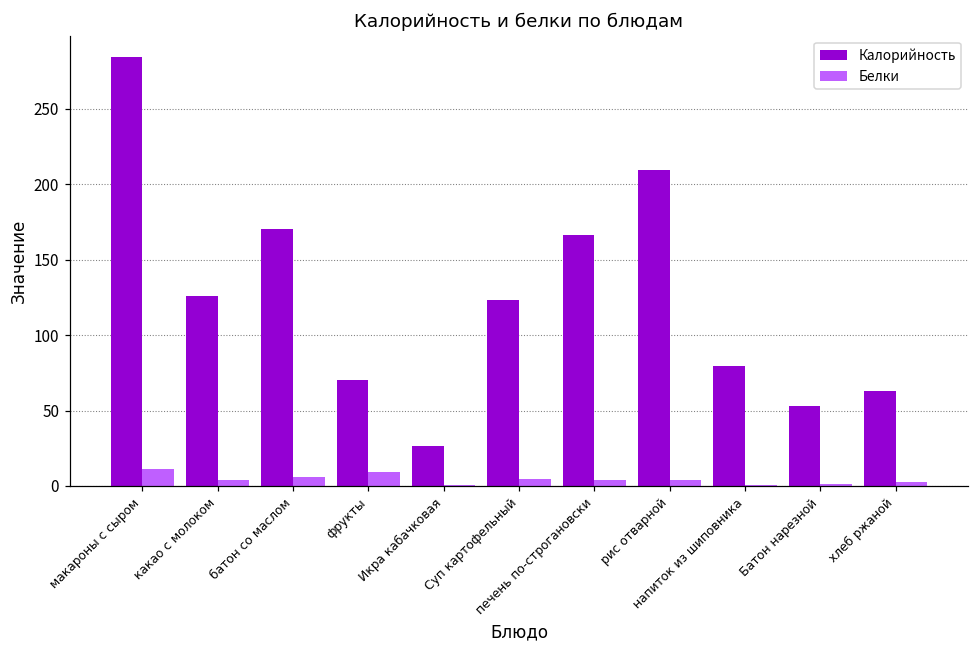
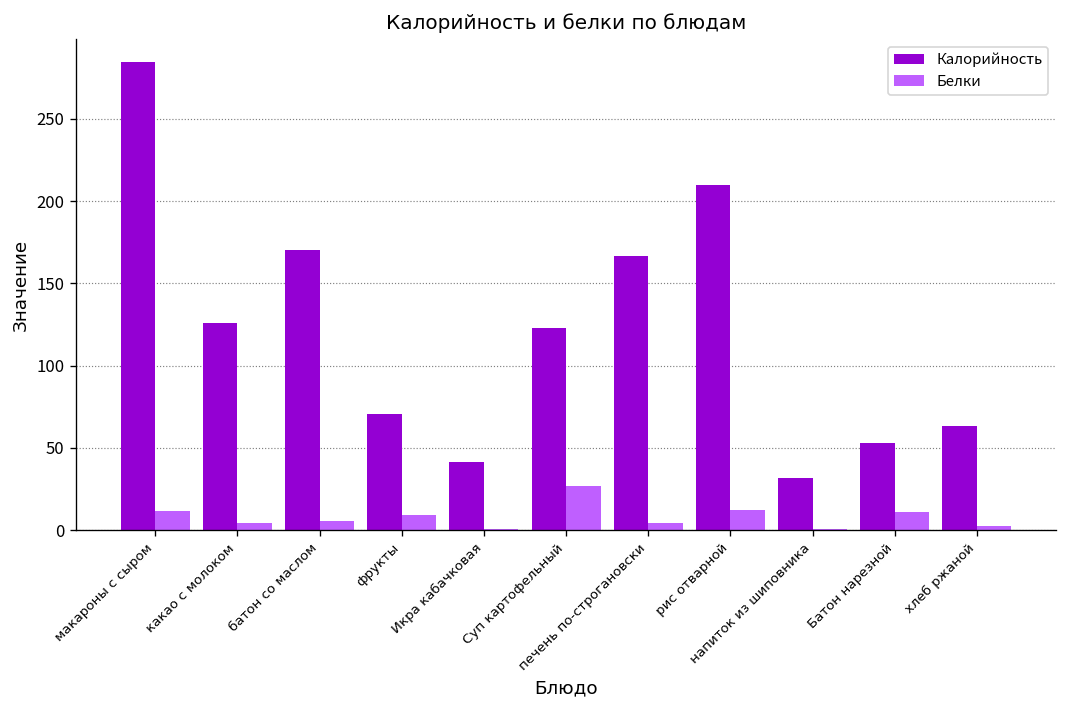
Калорийность, Икра кабачковая: 27 -> 42
Белки, Суп картофельный: 4 -> 27
Белки, рис отварной: 4 -> 12
Калорийность, напиток из шиповника: 79 -> 31
Белки, Батон нарезной: 2 -> 11
